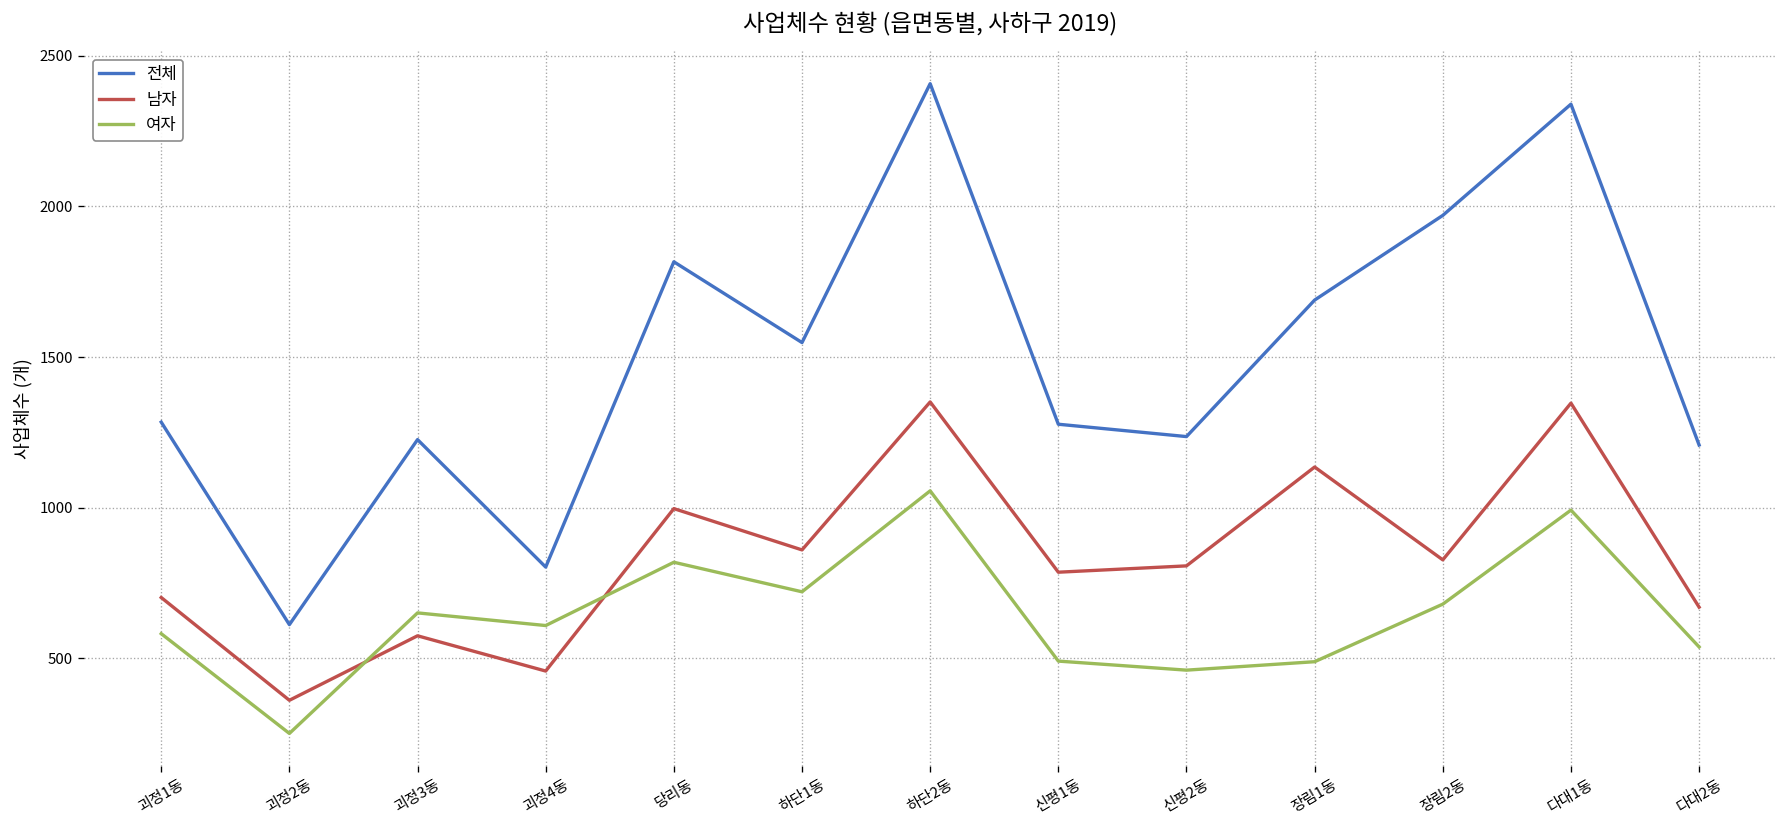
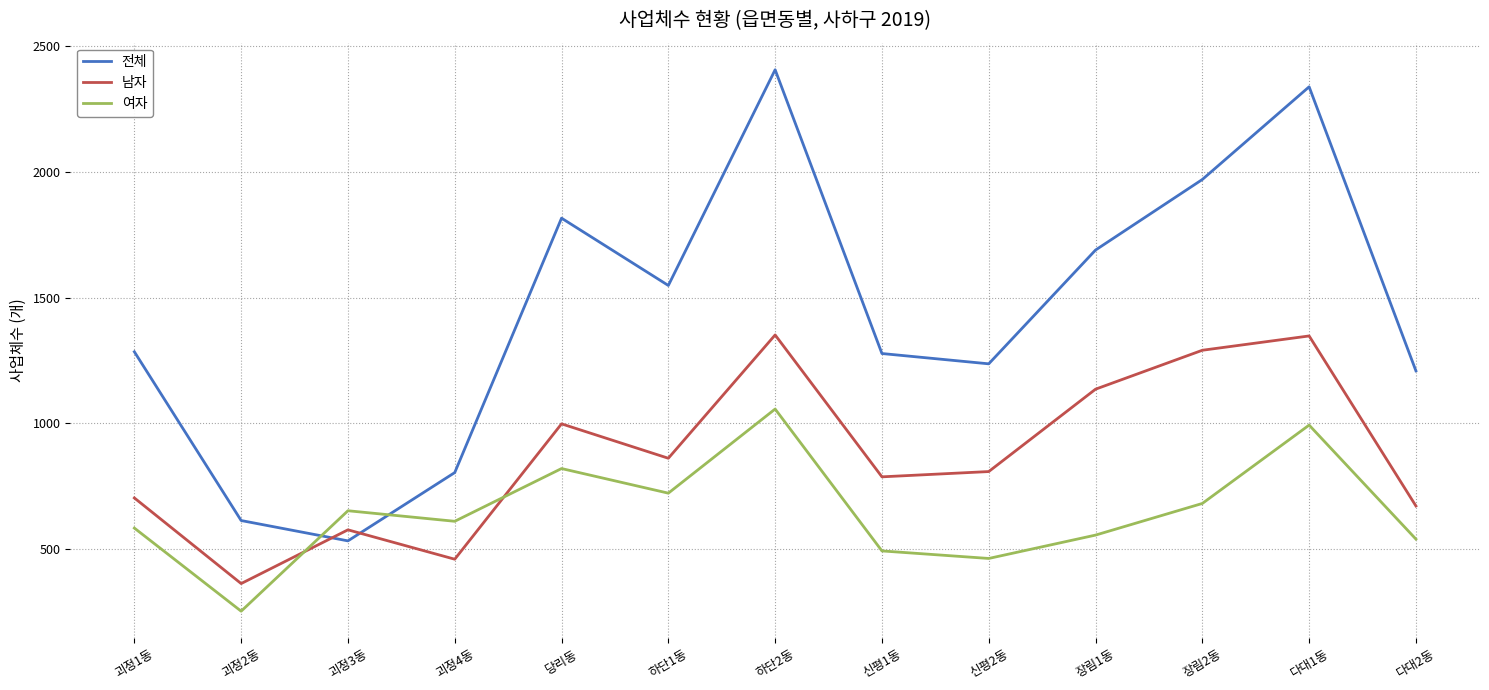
전체, 괴정3동: 1230 -> 530
여자, 장림1동: 490 -> 550
남자, 장림2동: 830 -> 1290
